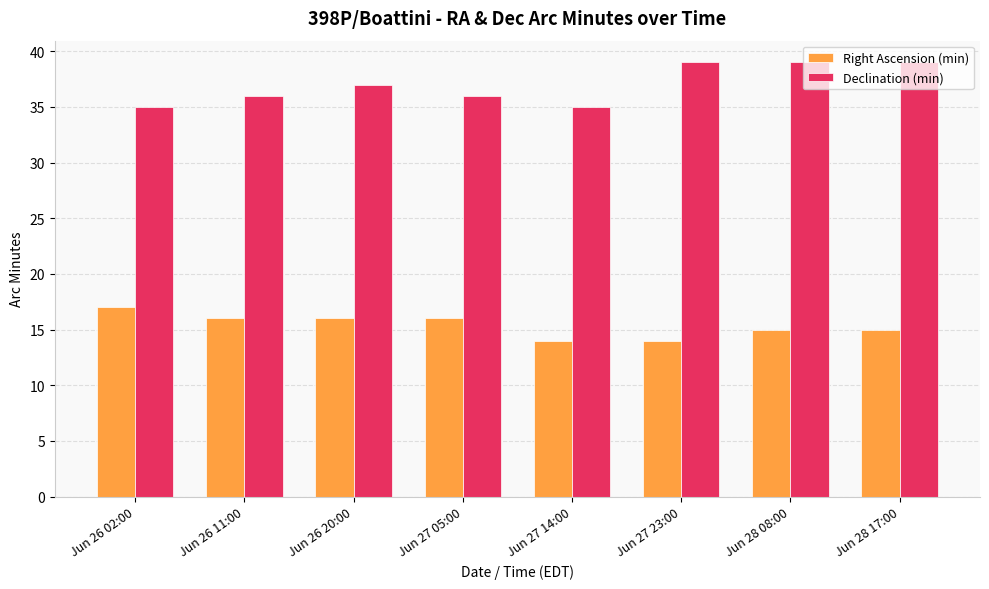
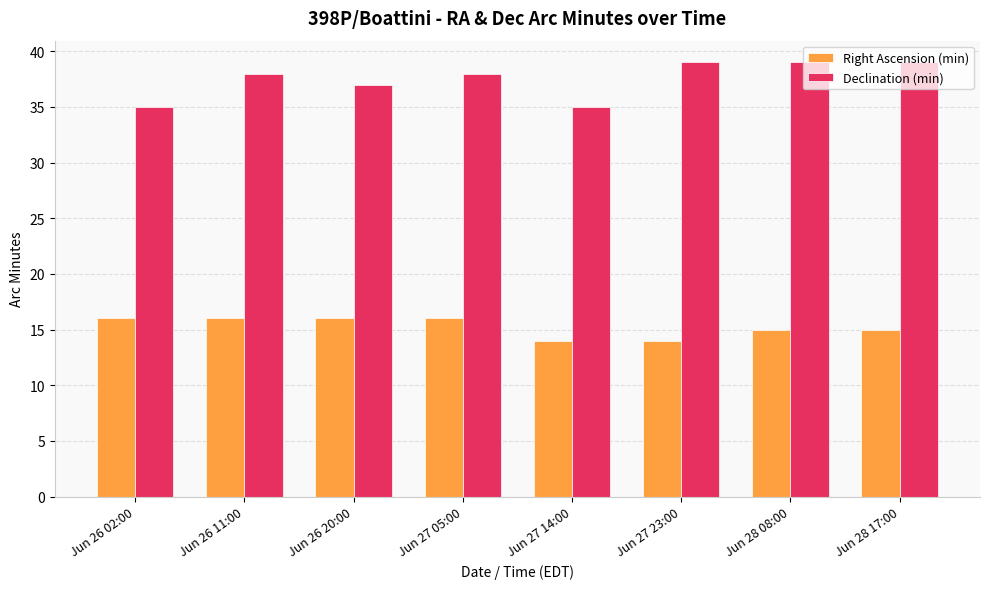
Right Ascension (min), Jun 26 02:00: 17 -> 16
Declination (min), Jun 26 11:00: 36 -> 38
Declination (min), Jun 27 05:00: 36 -> 38
